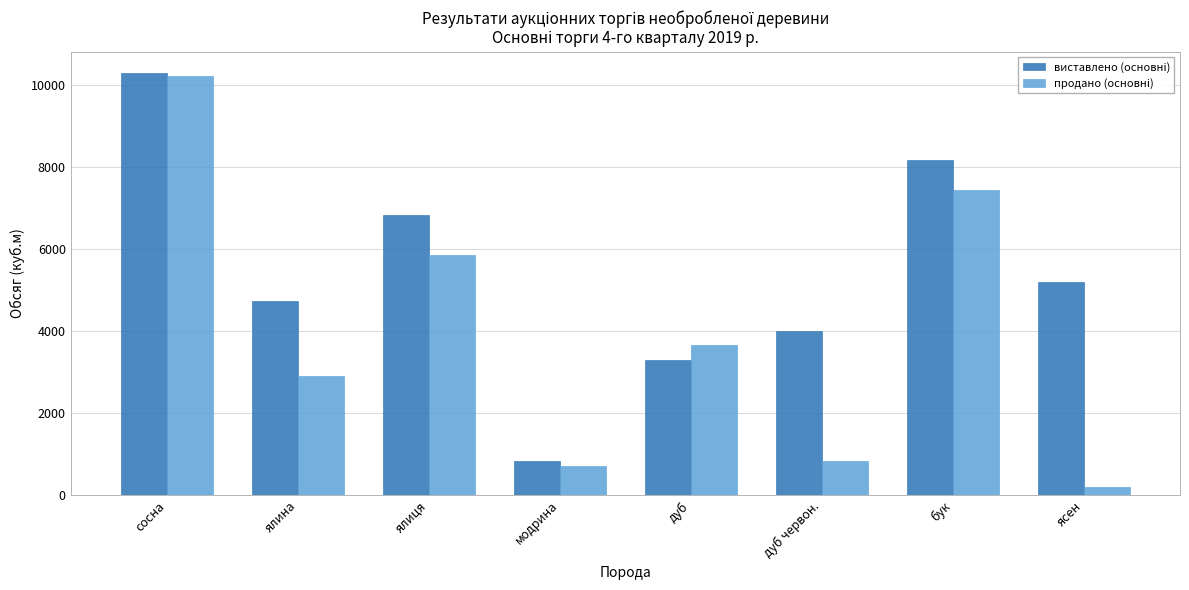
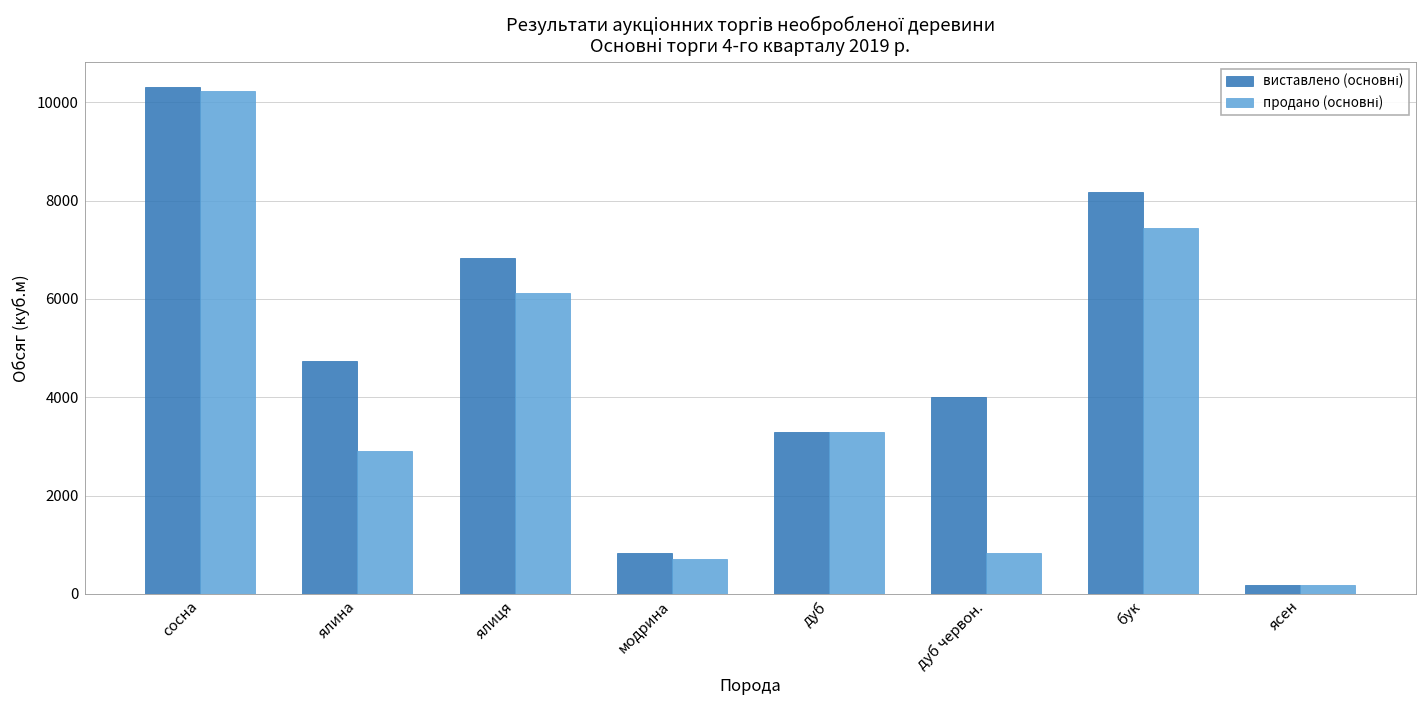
продано (основні), ялиця: 5900 -> 6100
продано (основні), дуб: 3600 -> 3300
виставлено (основні), ясен: 5200 -> 200
